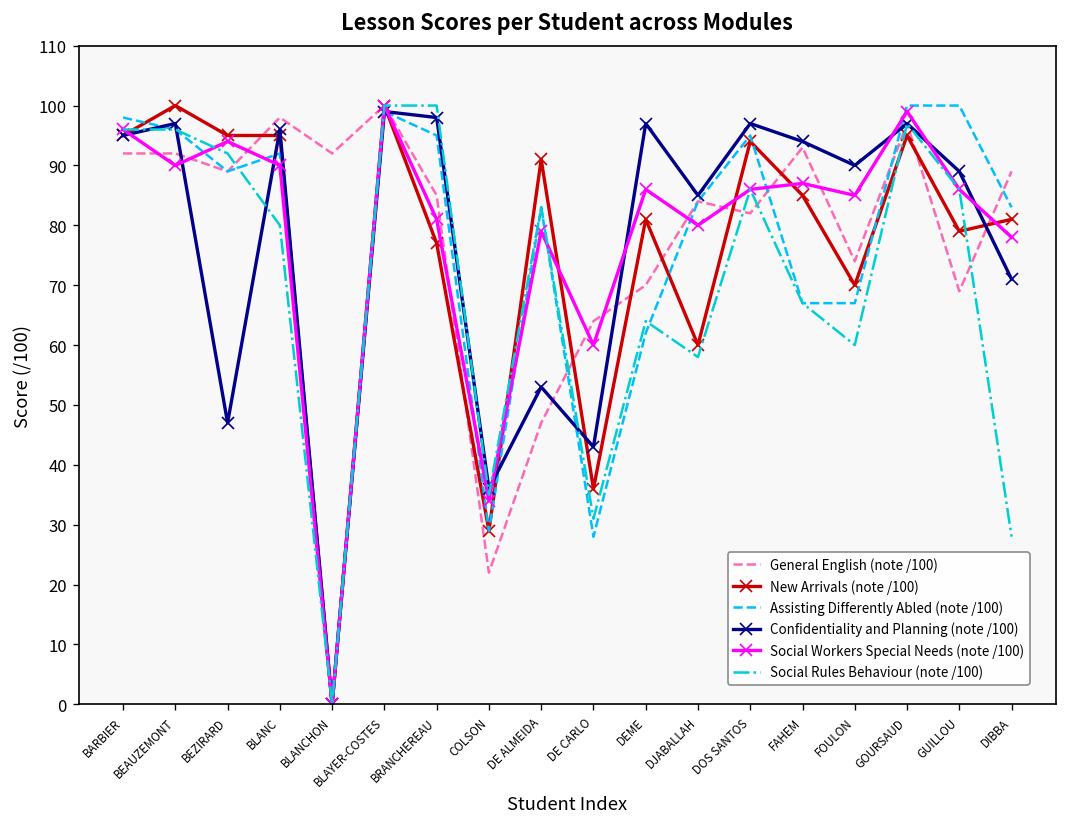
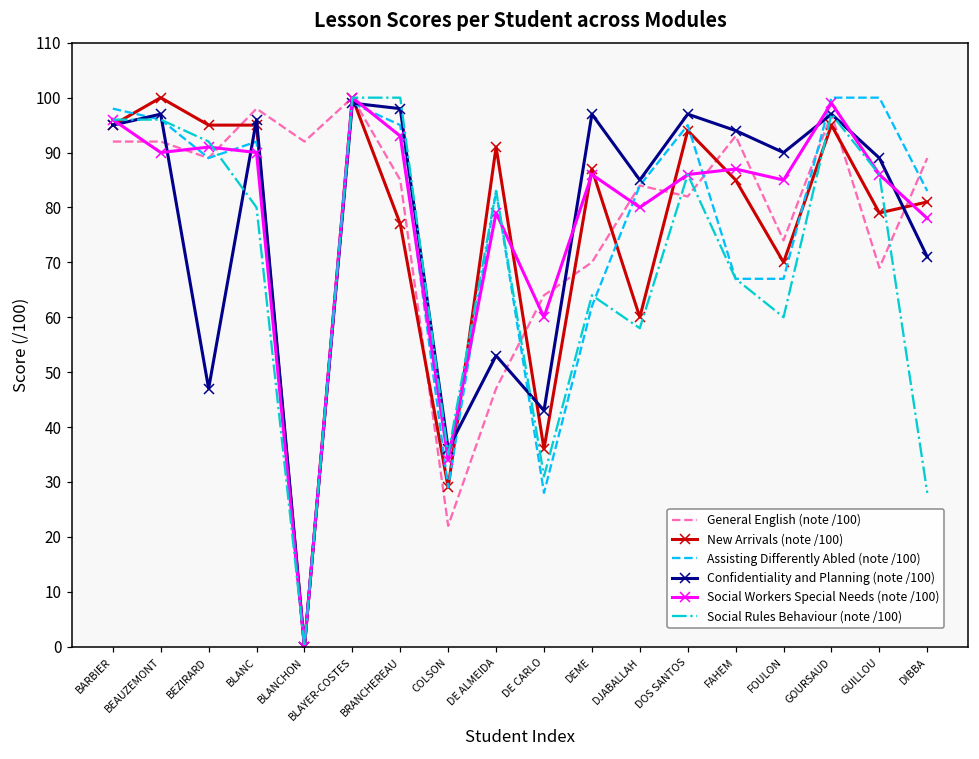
Social Workers Special Needs (note /100), BEZIRARD: 94 -> 91
Social Workers Special Needs (note /100), BRANCHEREAU: 81 -> 93
New Arrivals (note /100), DEME: 81 -> 87
